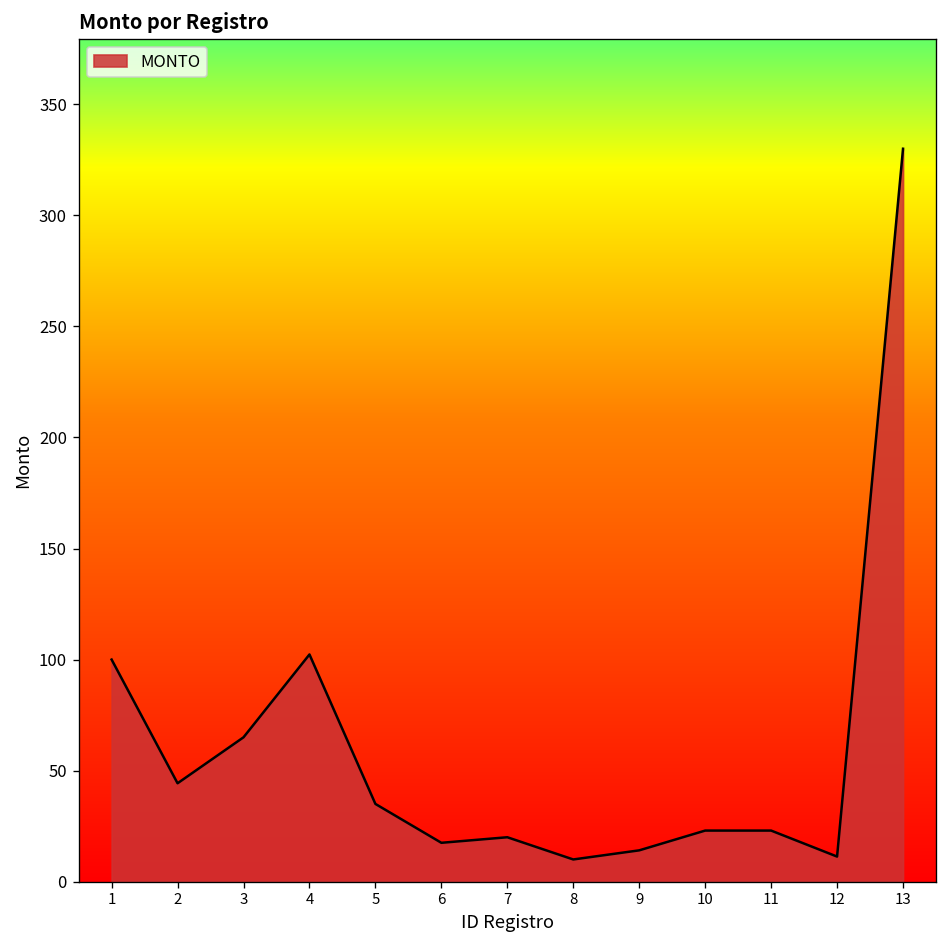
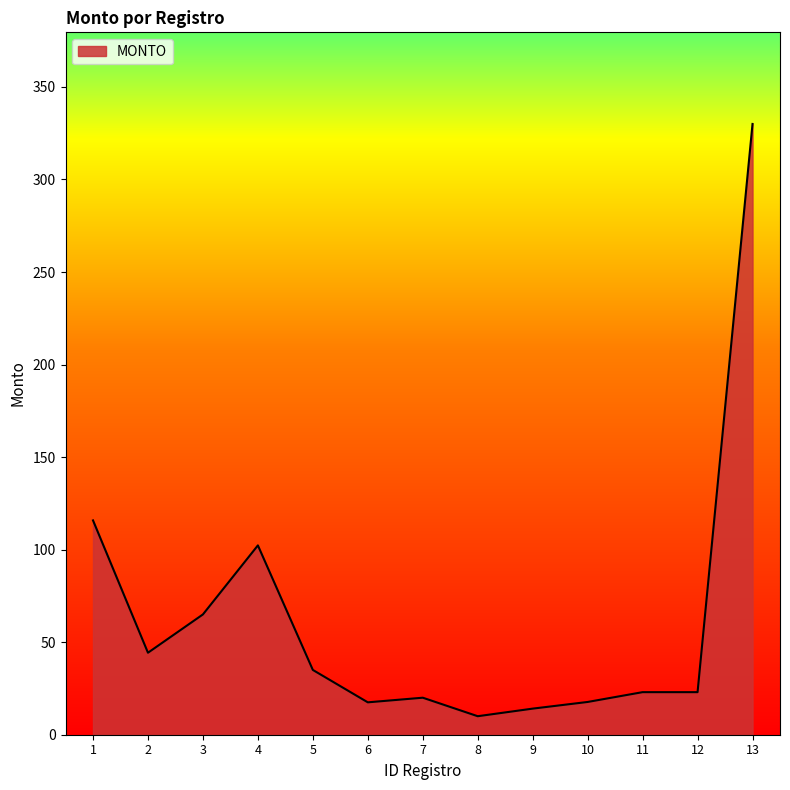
1: 100 -> 116
10: 23 -> 18
12: 11 -> 23
